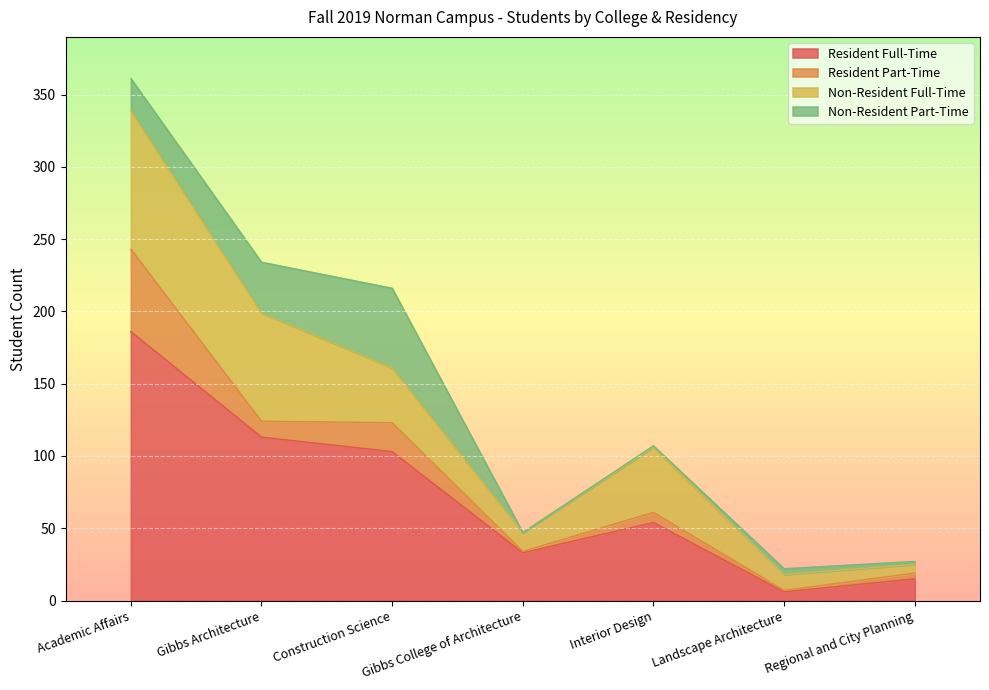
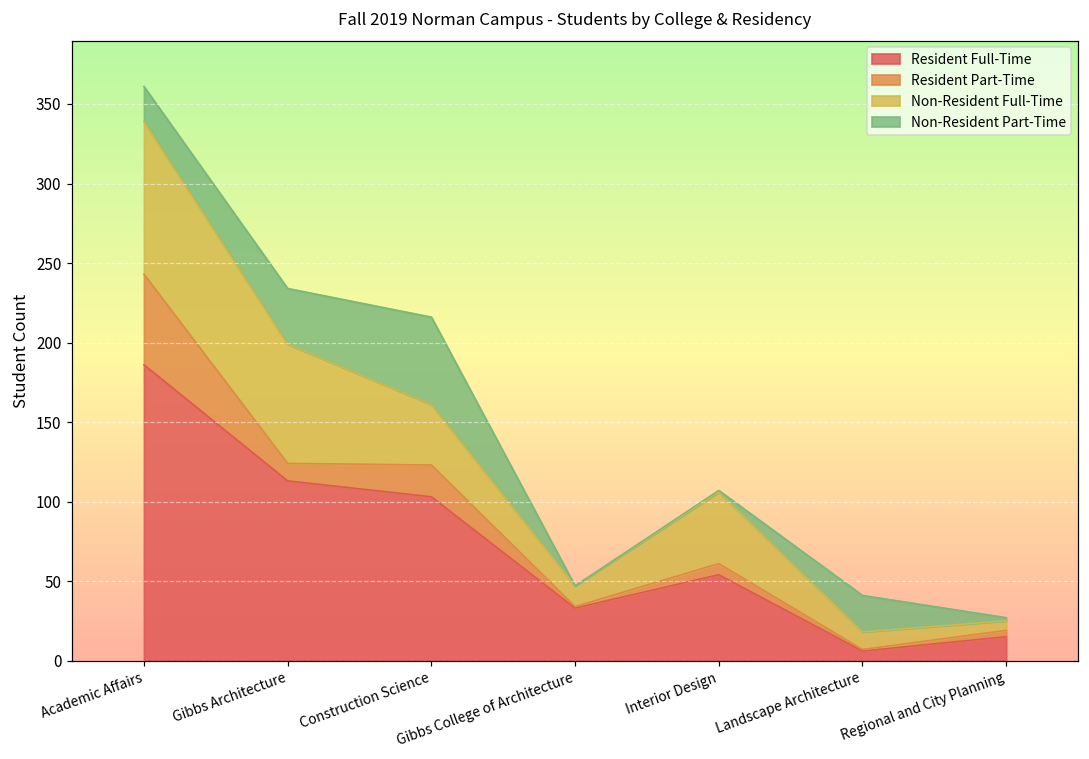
Non-Resident Part-Time, Landscape Architecture: 4 -> 23
